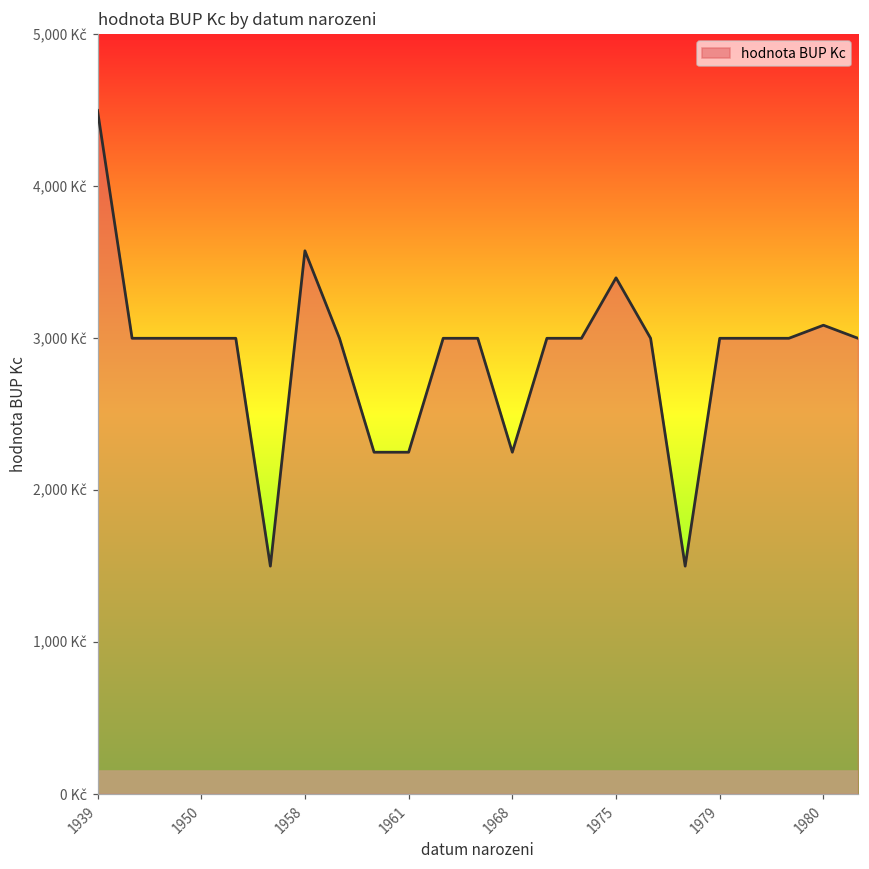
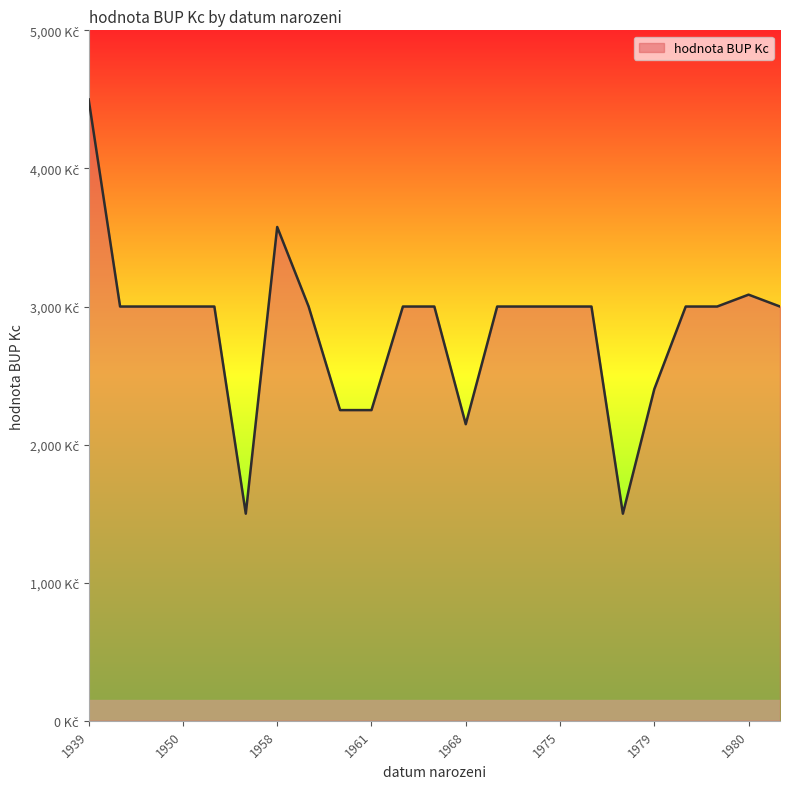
1968: 2,250 Kč -> 2,150 Kč
1975: 3,400 Kč -> 3,000 Kč
1979: 3,000 Kč -> 2,400 Kč
